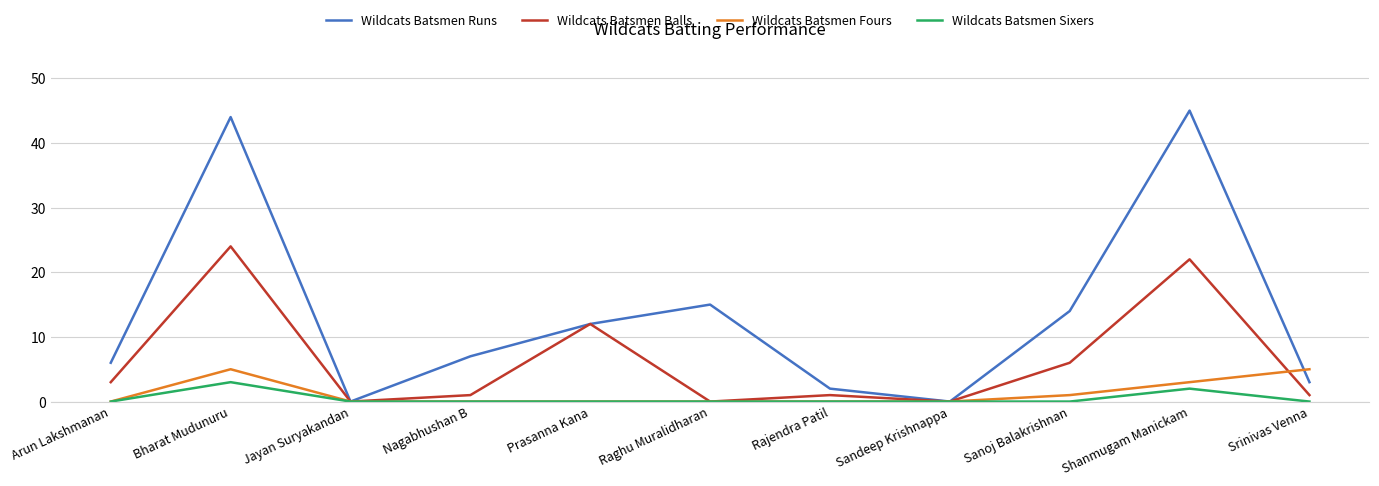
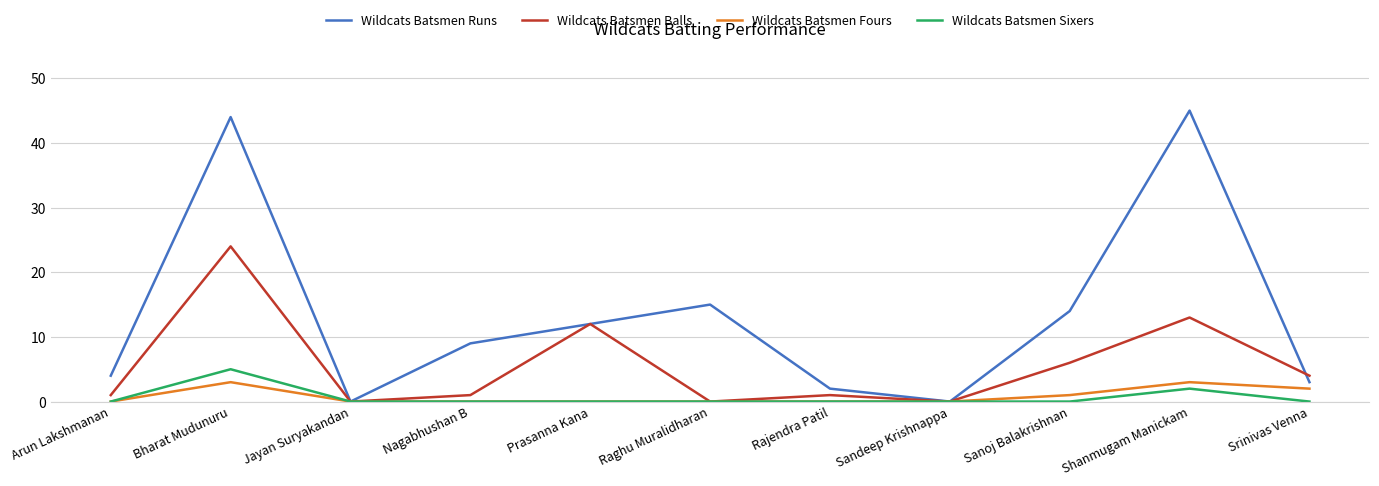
Wildcats Batsmen Runs, Arun Lakshmanan: 6 -> 4
Wildcats Batsmen Balls, Arun Lakshmanan: 3 -> 1
Wildcats Batsmen Fours, Bharat Mudunuru: 5 -> 3
Wildcats Batsmen Sixers, Bharat Mudunuru: 3 -> 5
Wildcats Batsmen Runs, Nagabhushan B: 7 -> 9
Wildcats Batsmen Balls, Shanmugam Manickam: 22 -> 13
Wildcats Batsmen Balls, Srinivas Venna: 1 -> 4
Wildcats Batsmen Fours, Srinivas Venna: 5 -> 2
